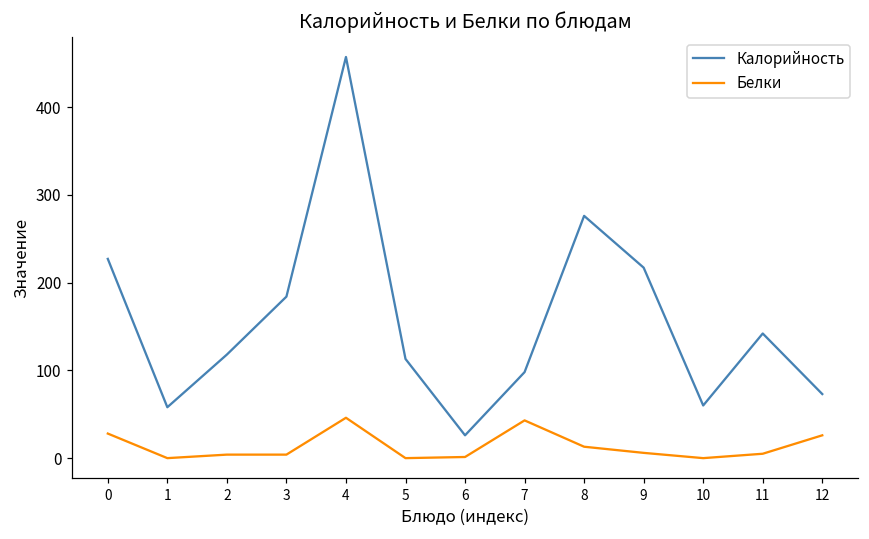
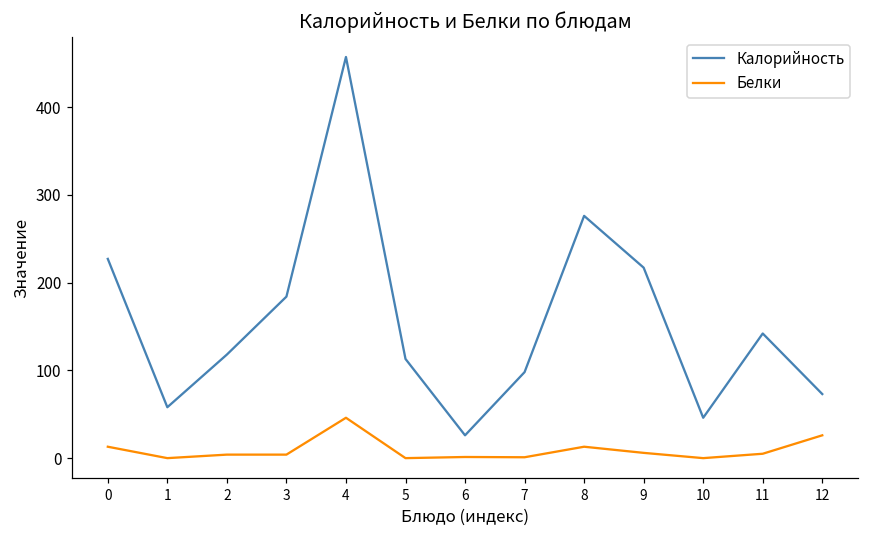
Белки, 0: 30 -> 10
Белки, 7: 40 -> 0
Калорийность, 10: 60 -> 50
